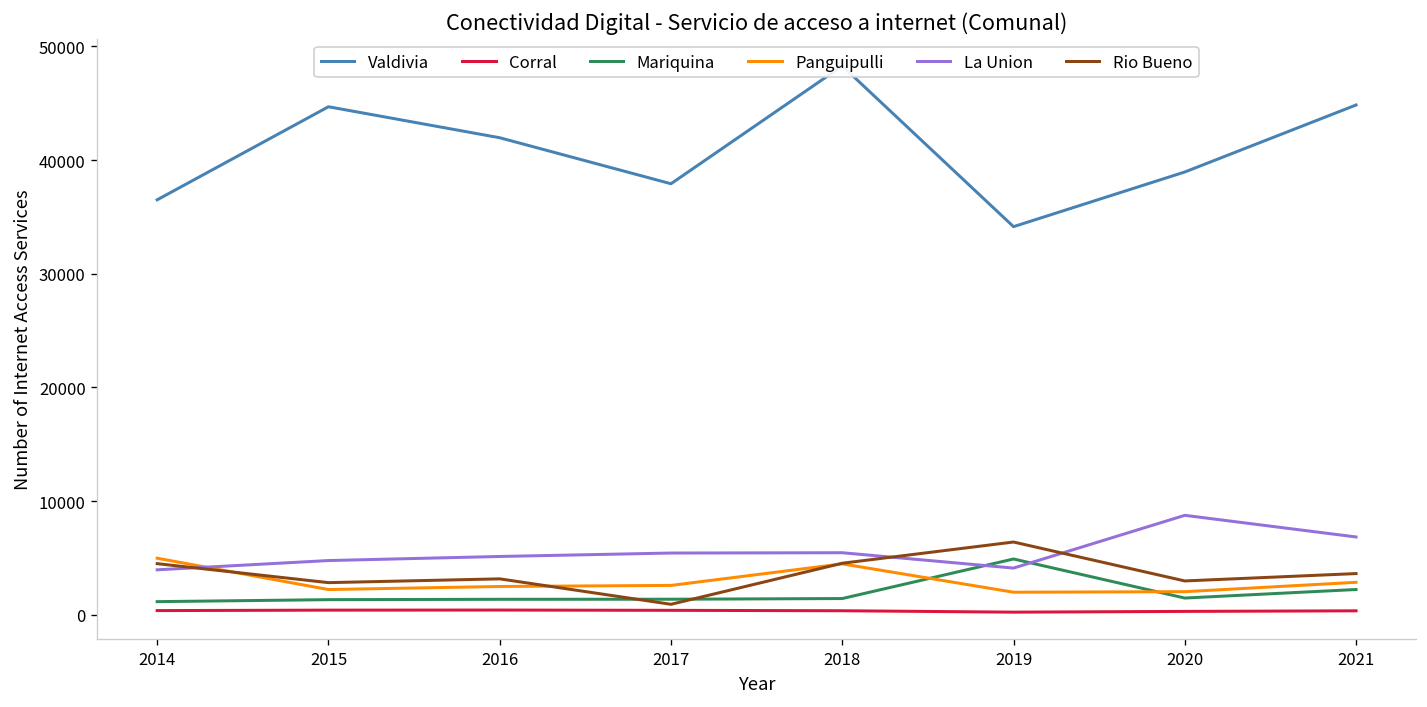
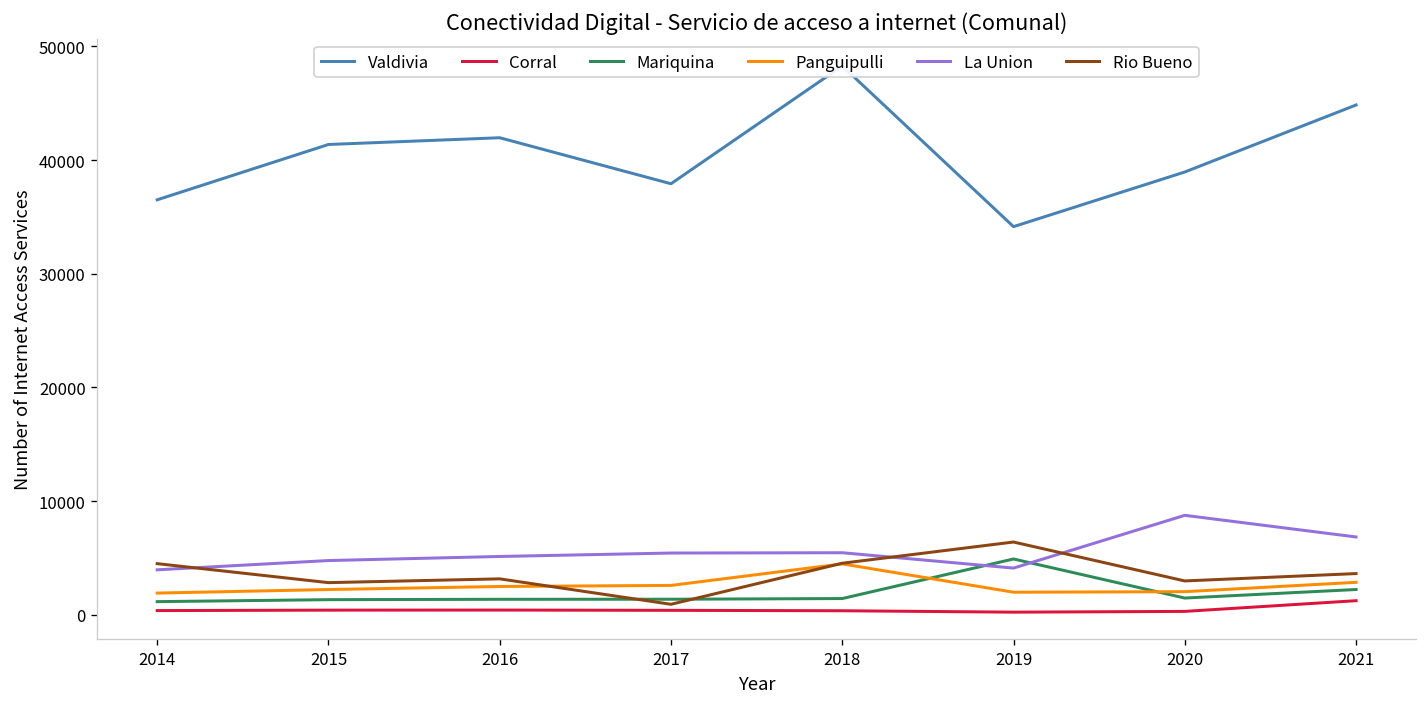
Panguipulli, 2014: 5000 -> 2000
Valdivia, 2015: 45000 -> 41000
Corral, 2021: 0 -> 1000
